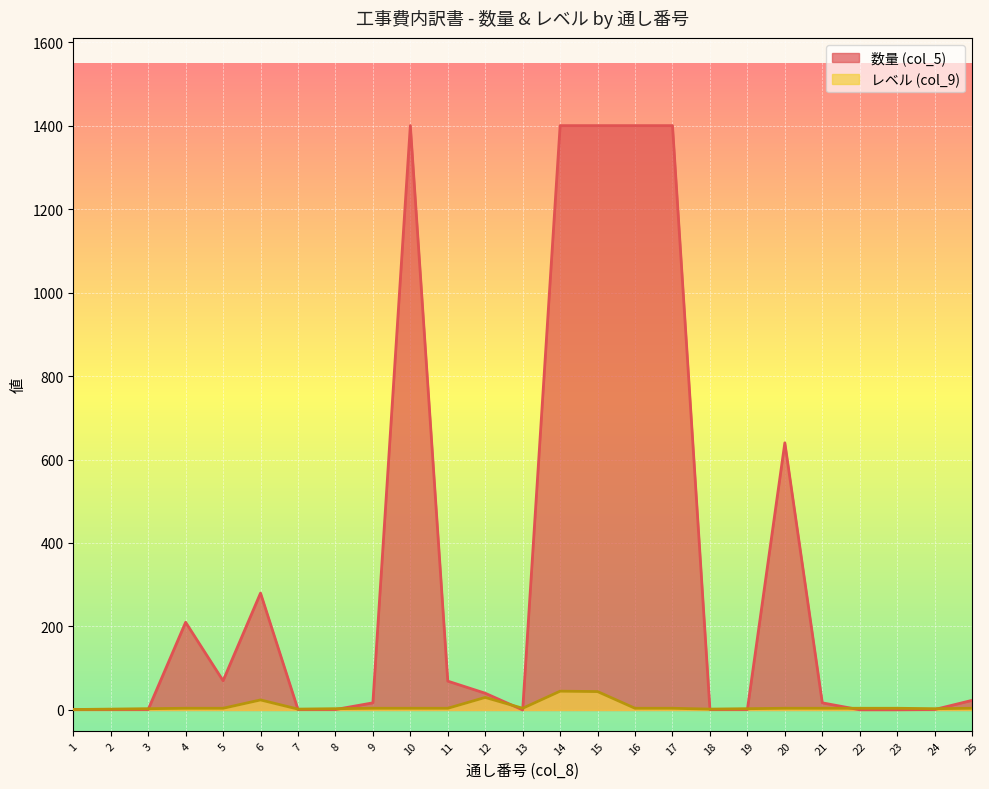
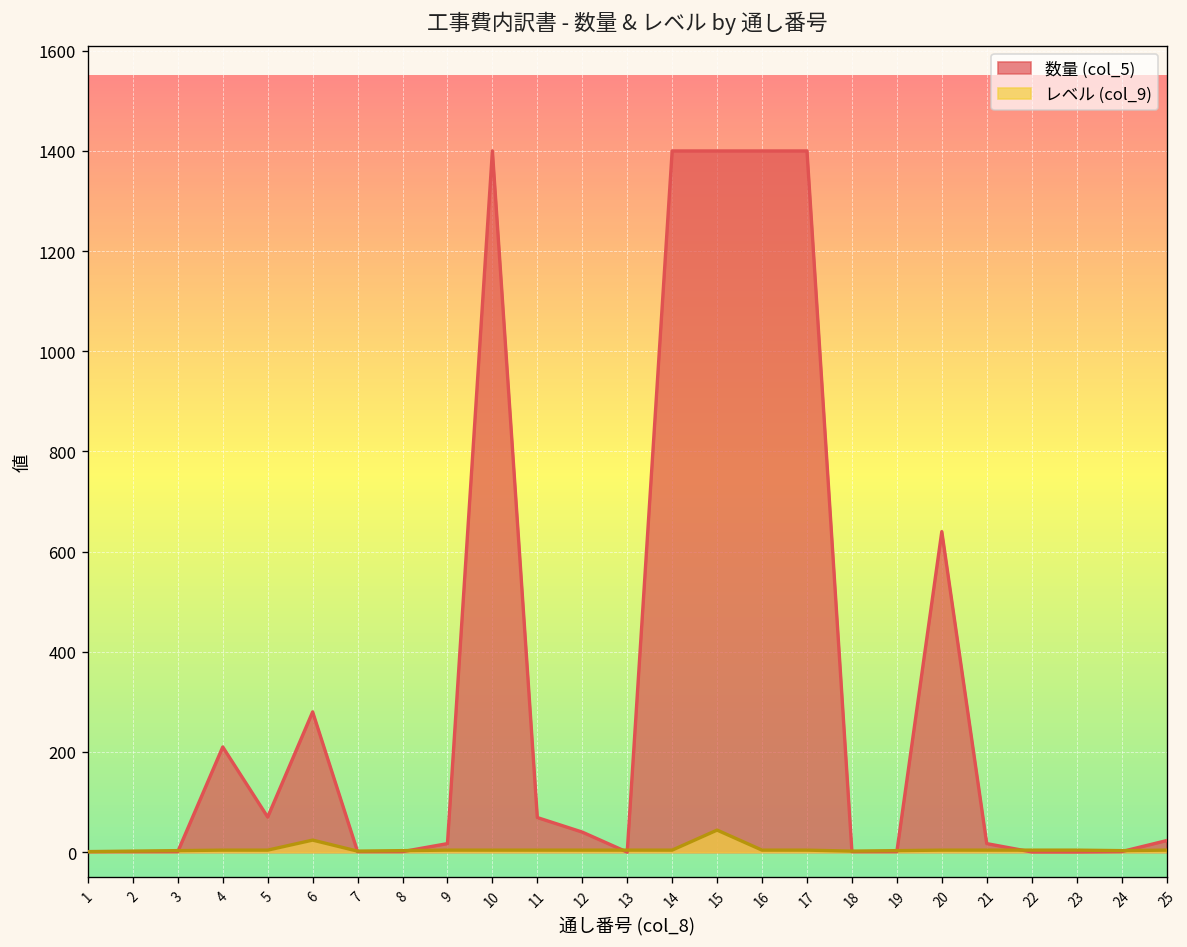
レベル (col_9), 12: 30 -> 0
レベル (col_9), 14: 50 -> 0
